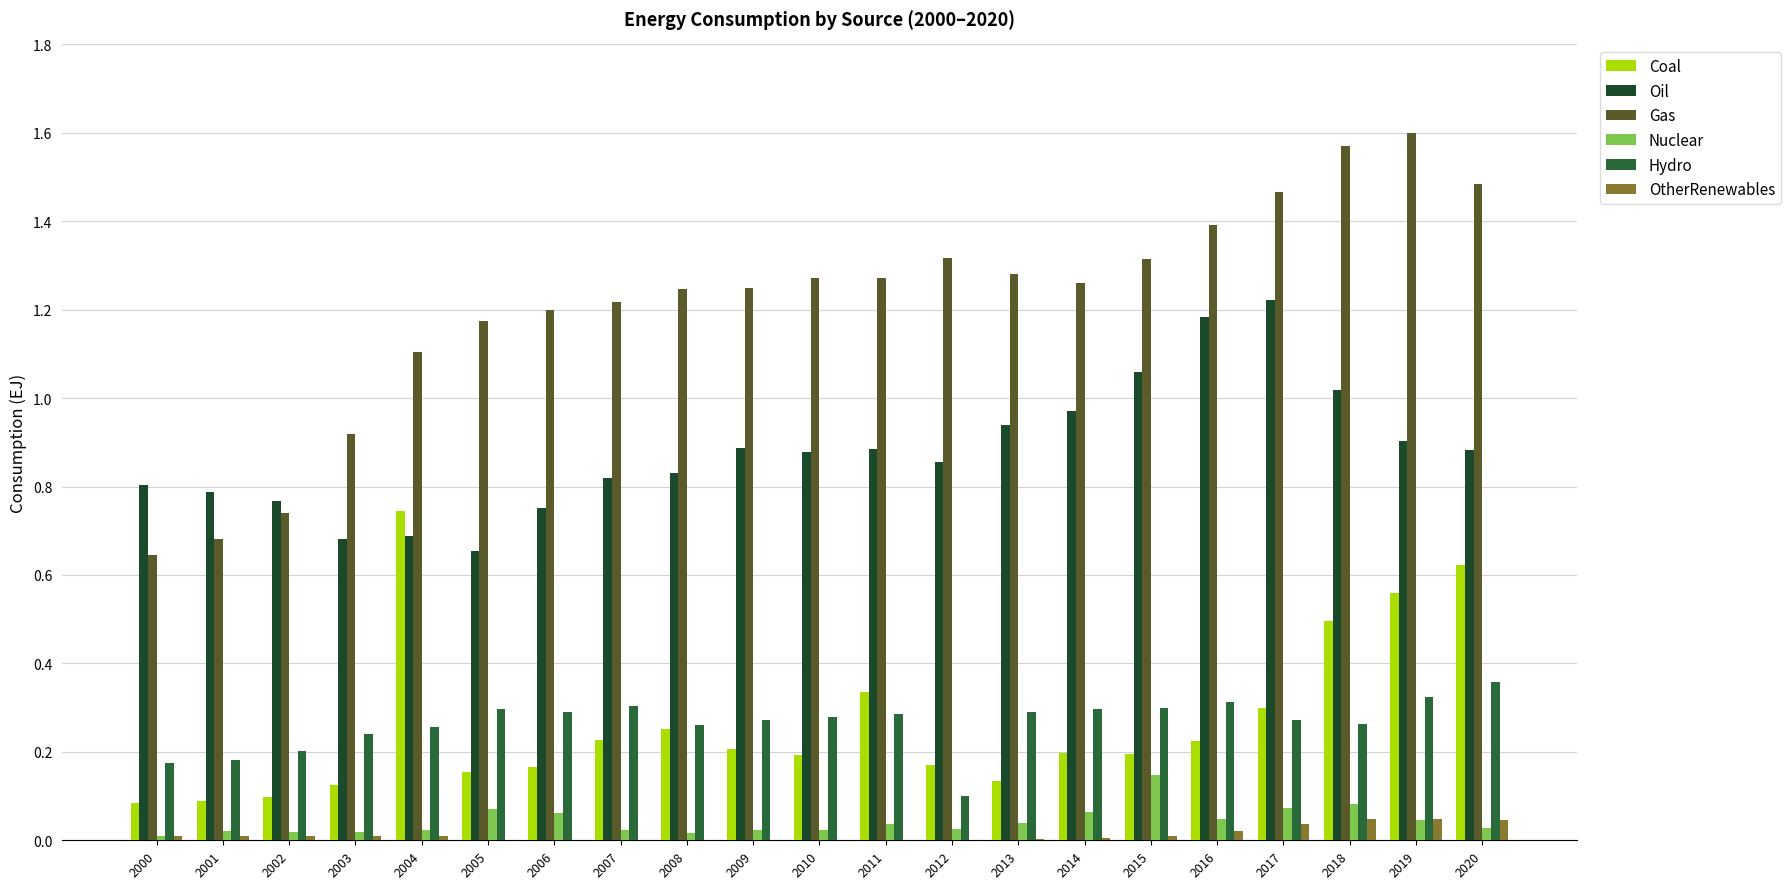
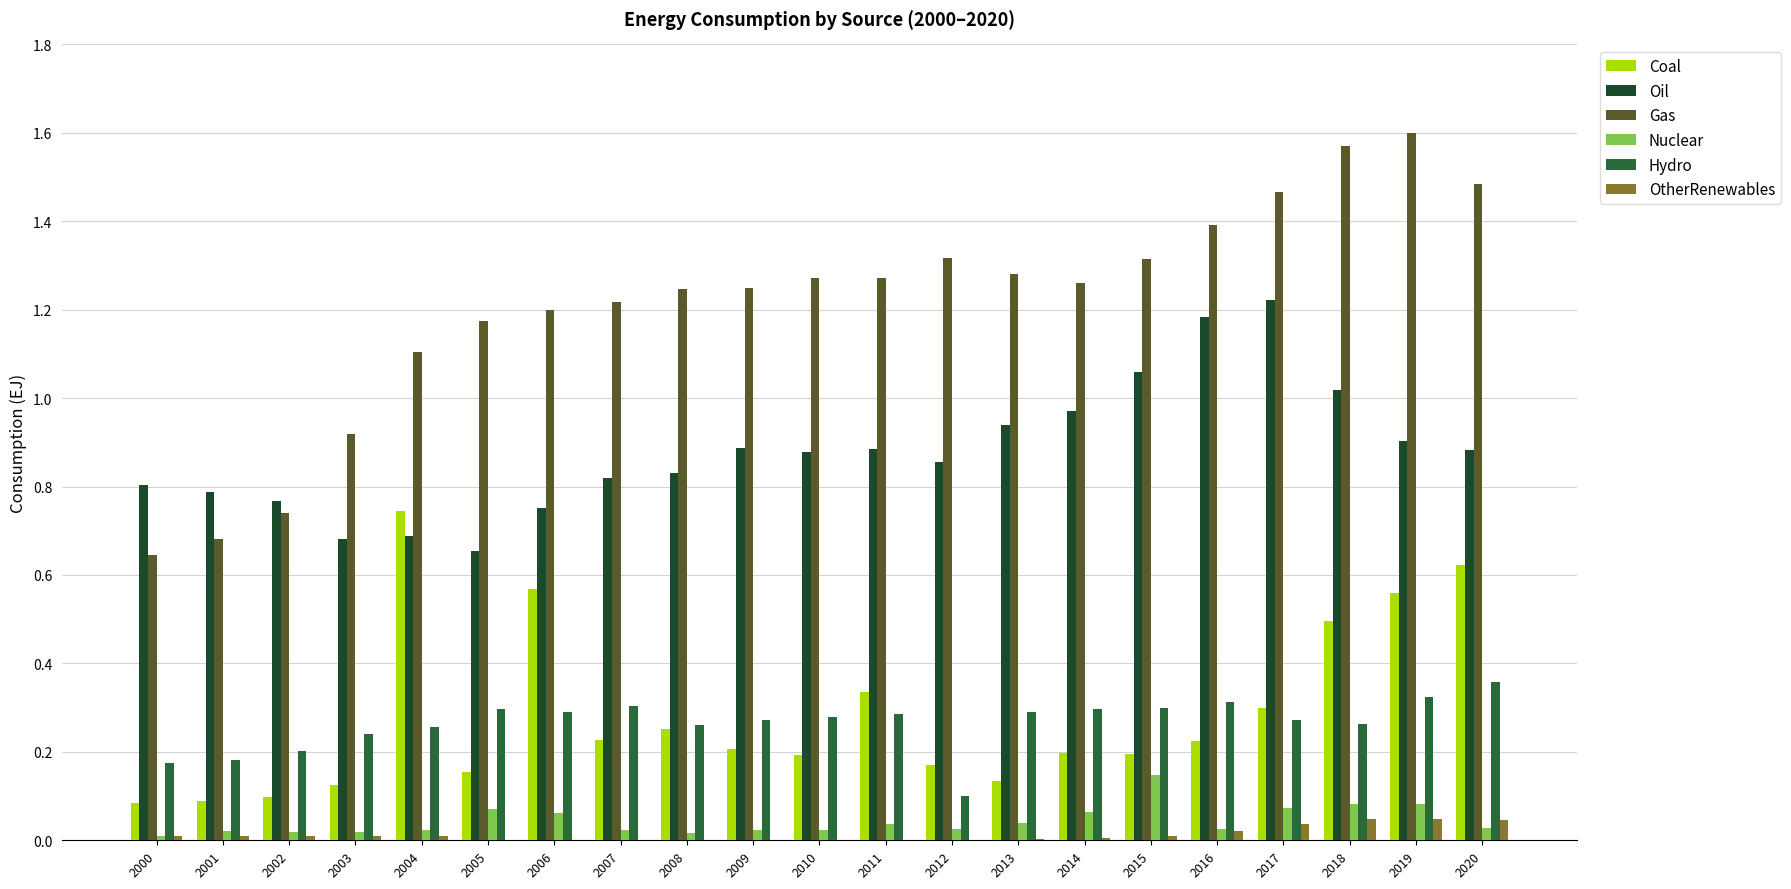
Coal, 2006: 0.17 -> 0.57
Nuclear, 2016: 0.05 -> 0.02
Nuclear, 2019: 0.05 -> 0.08
